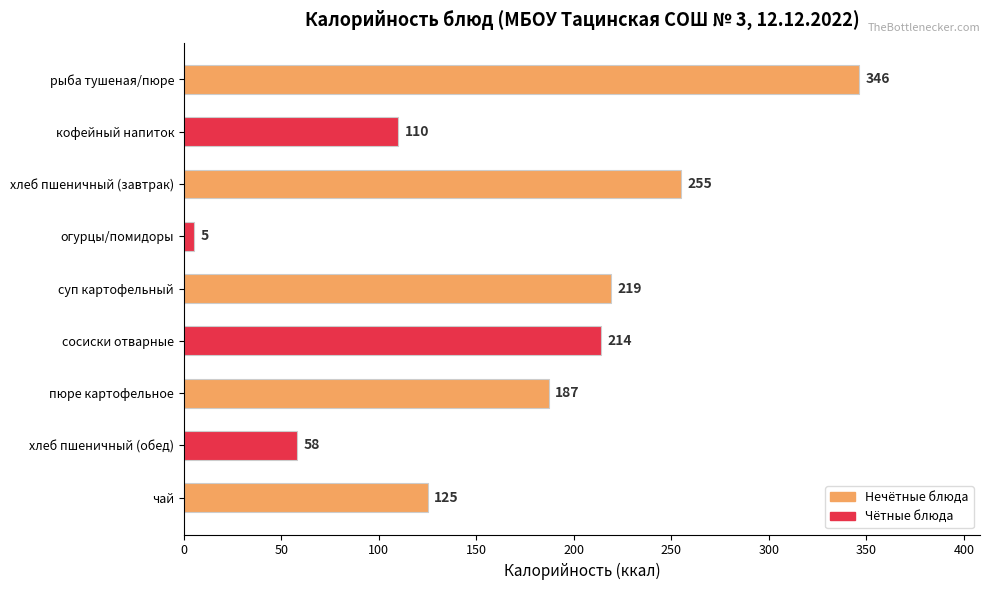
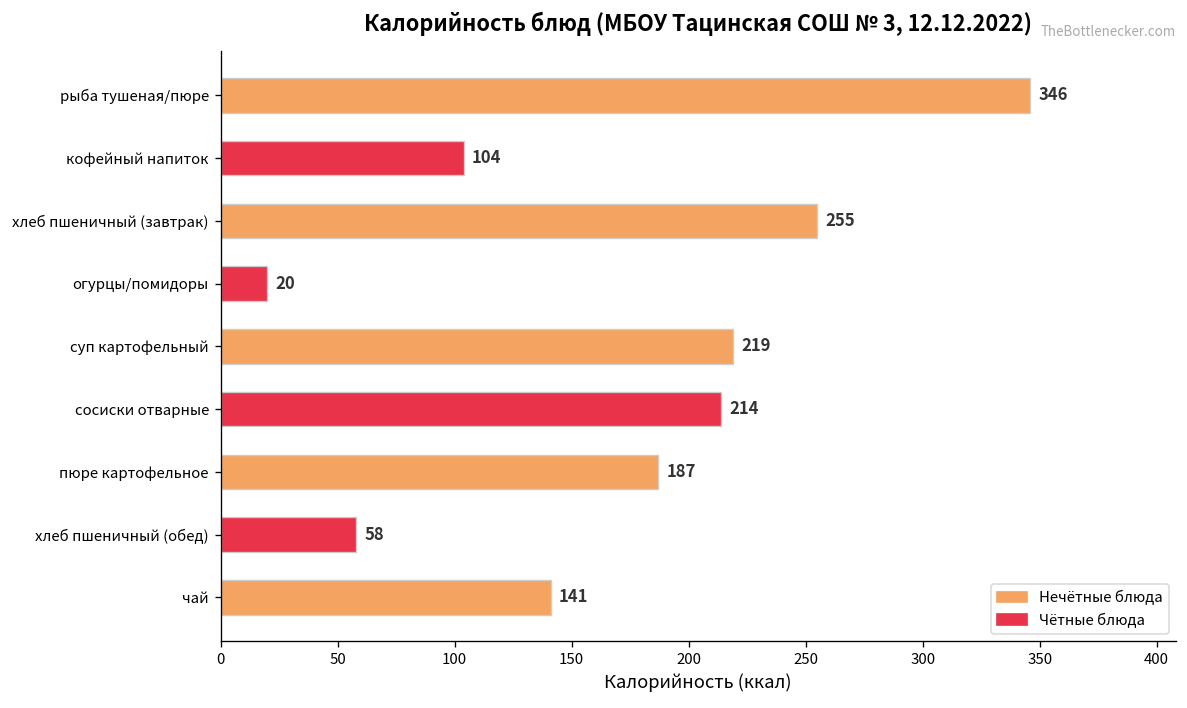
кофейный напиток: 110 -> 104
огурцы/помидоры: 5 -> 20
чай: 125 -> 141
